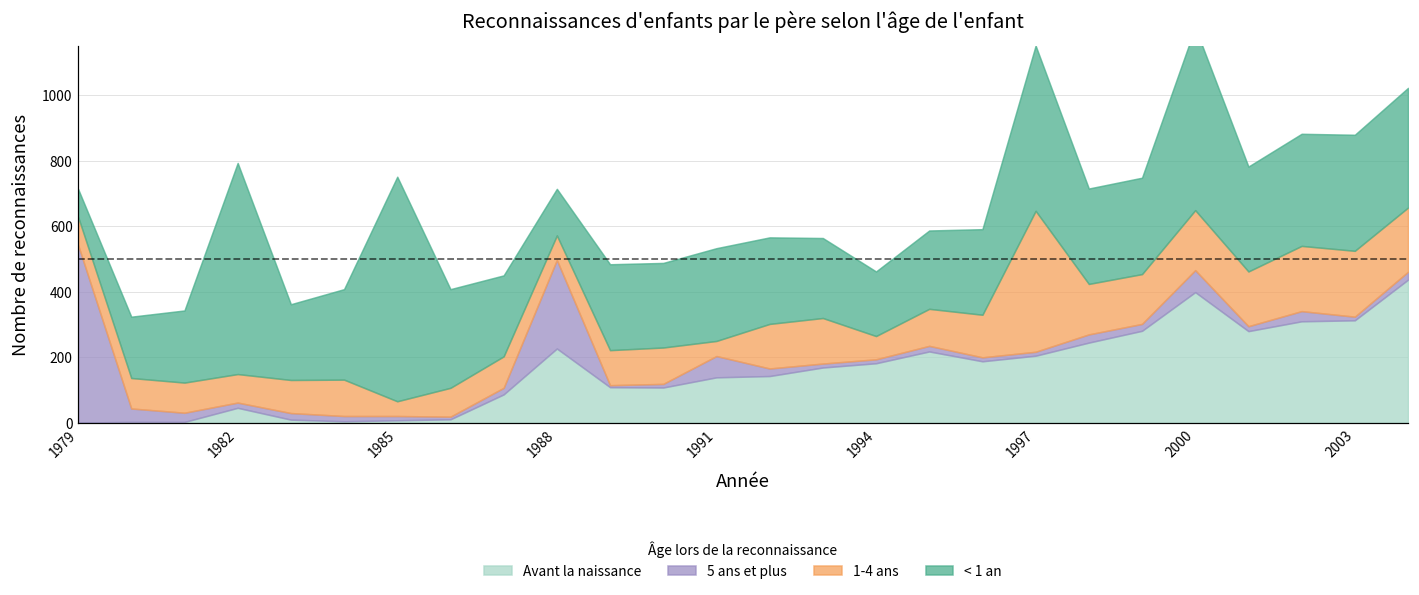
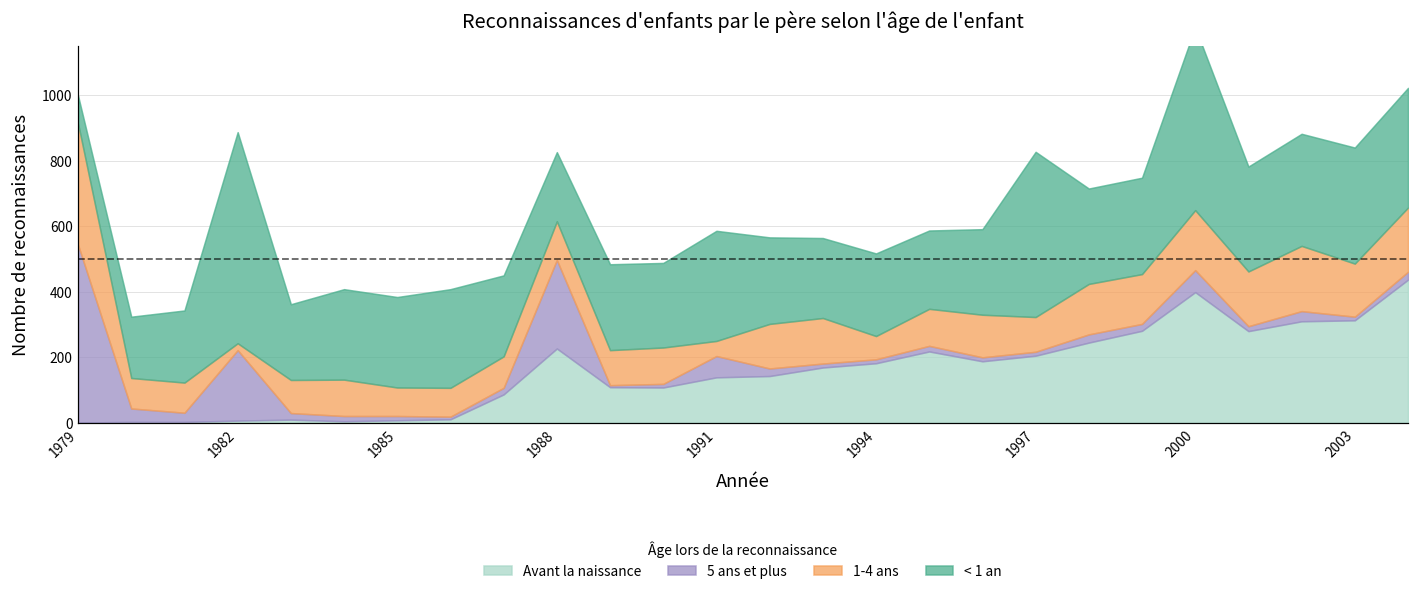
1-4 ans, 1979: 90 -> 370
Avant la naissance, 1982: 50 -> 10
5 ans et plus, 1982: 20 -> 220
1-4 ans, 1982: 90 -> 20
1-4 ans, 1985: 50 -> 90
< 1 an, 1985: 690 -> 280
1-4 ans, 1988: 80 -> 120
< 1 an, 1988: 140 -> 210
< 1 an, 1991: 280 -> 340
< 1 an, 1994: 200 -> 250
1-4 ans, 1997: 430 -> 110
1-4 ans, 2003: 200 -> 160
